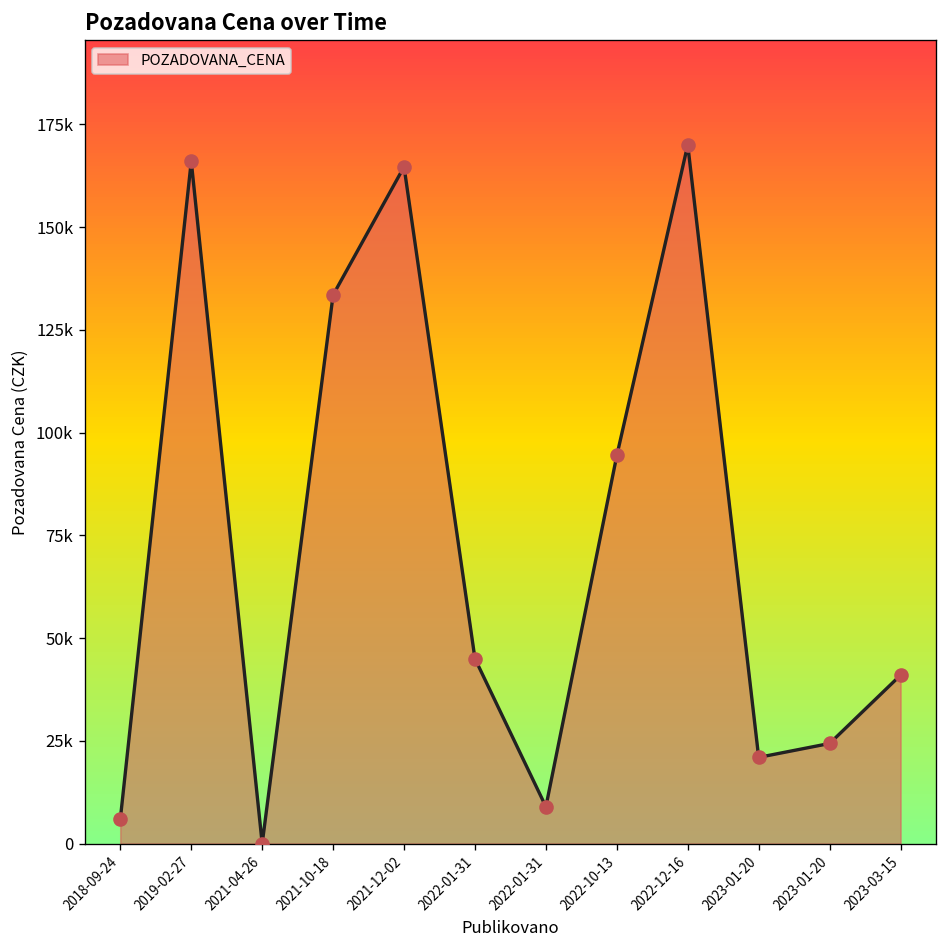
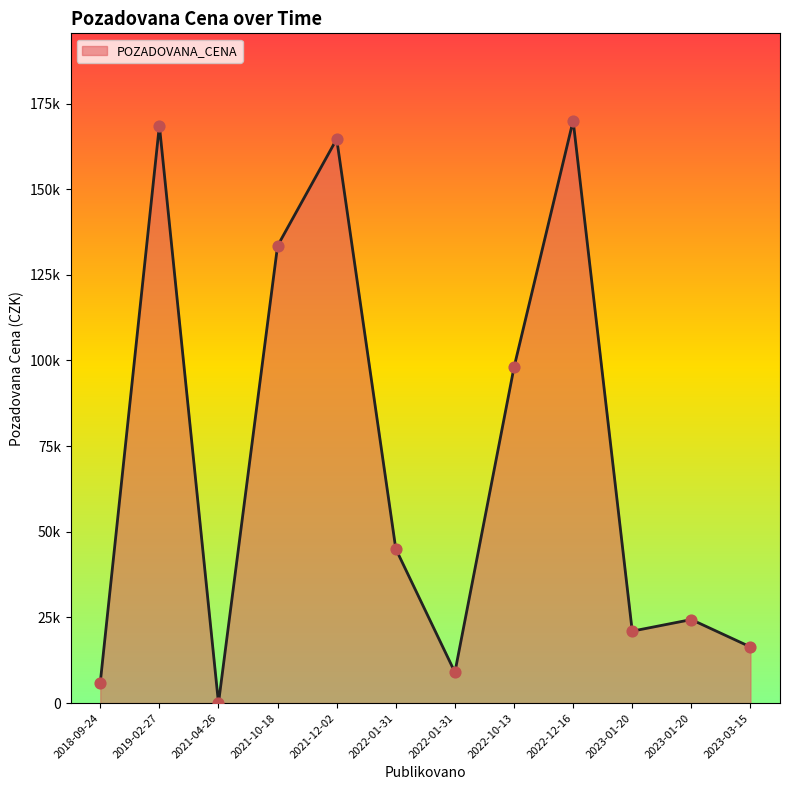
2019-02-27: 166000 -> 169000
2022-10-13: 94000 -> 98000
2023-03-15: 41000 -> 16000
